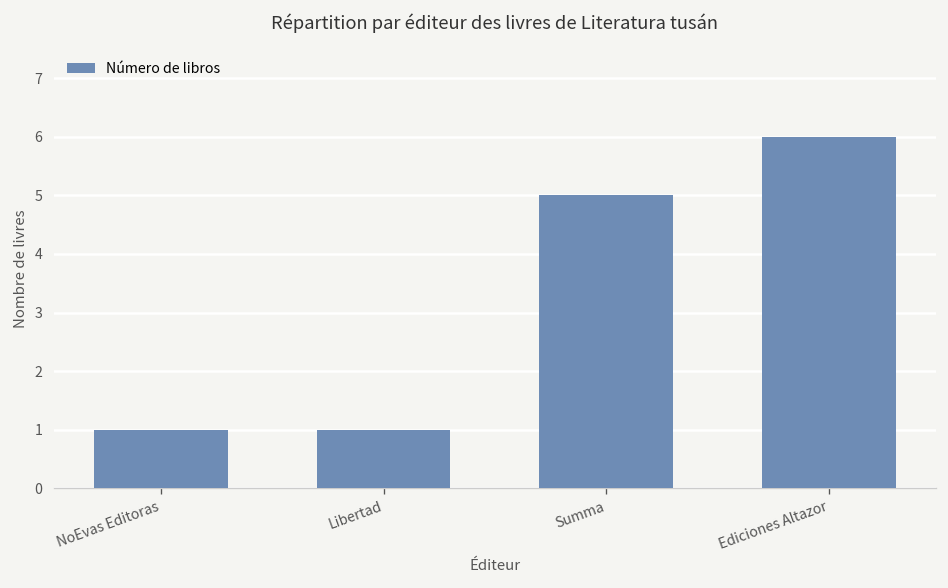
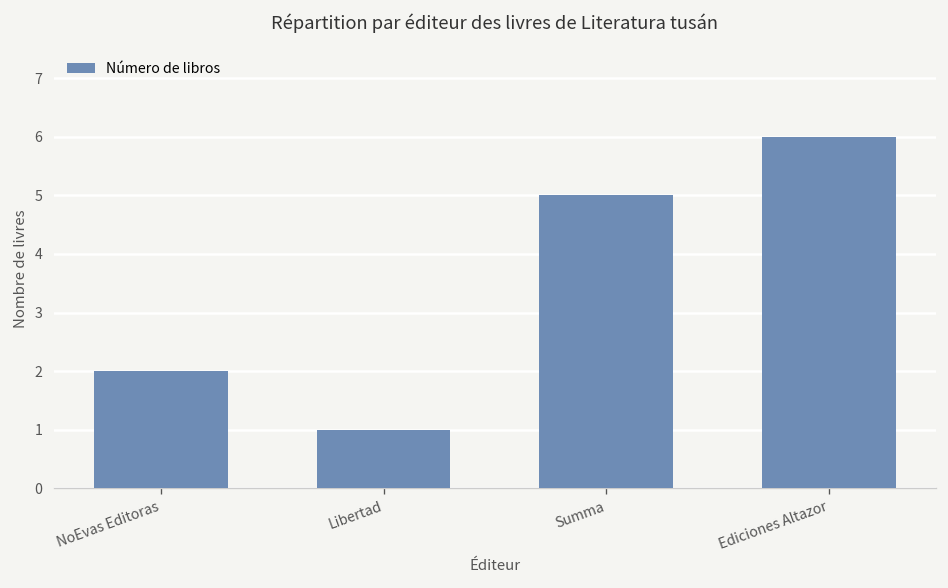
NoEvas Editoras: 1 -> 2
